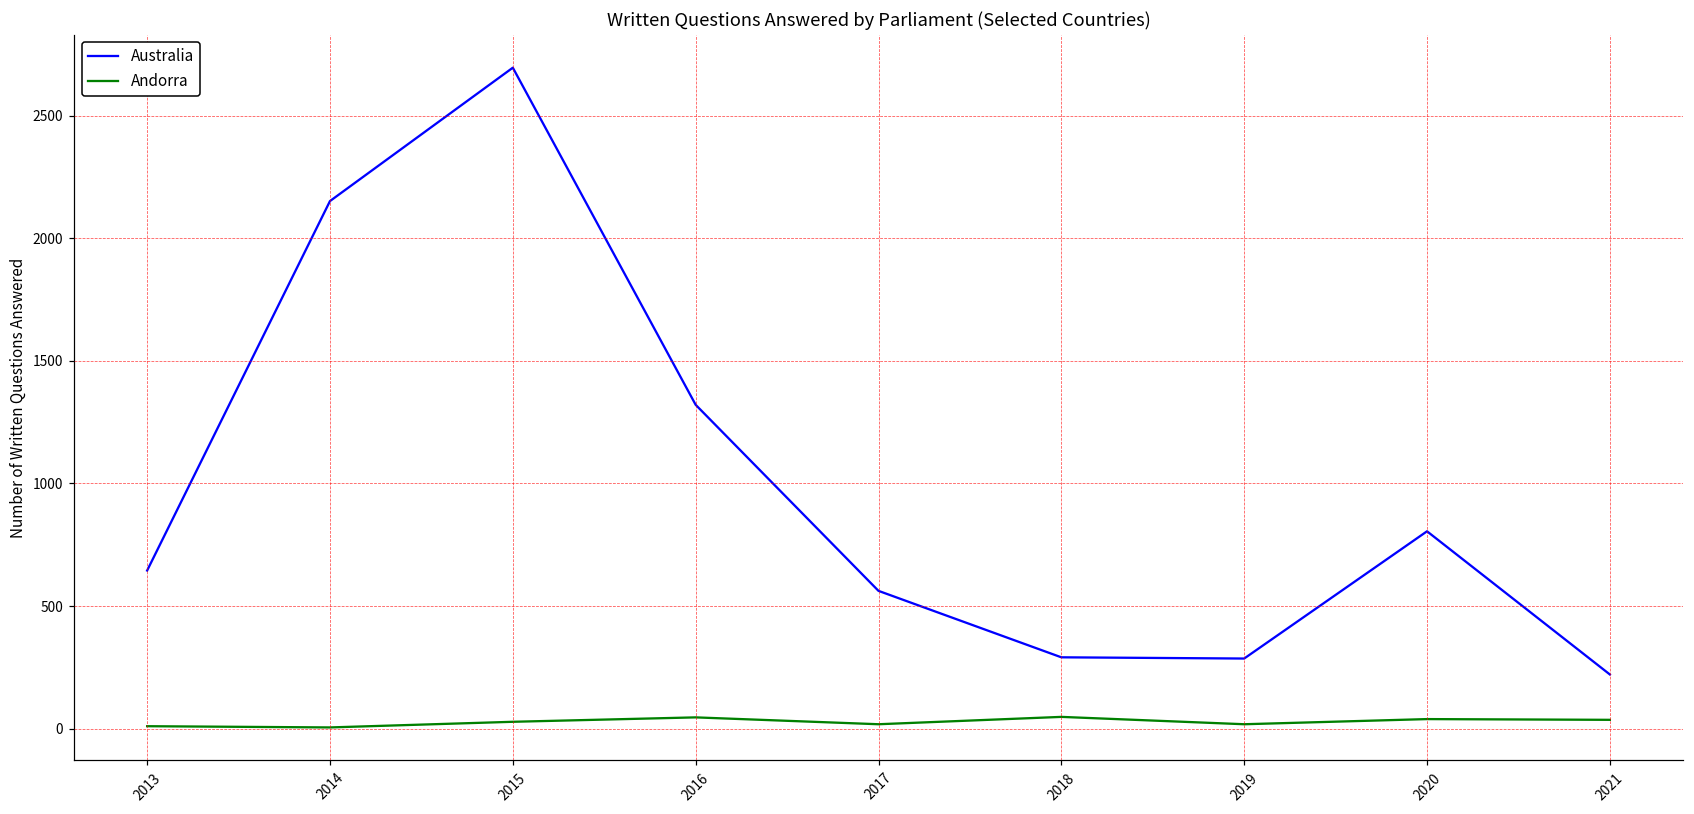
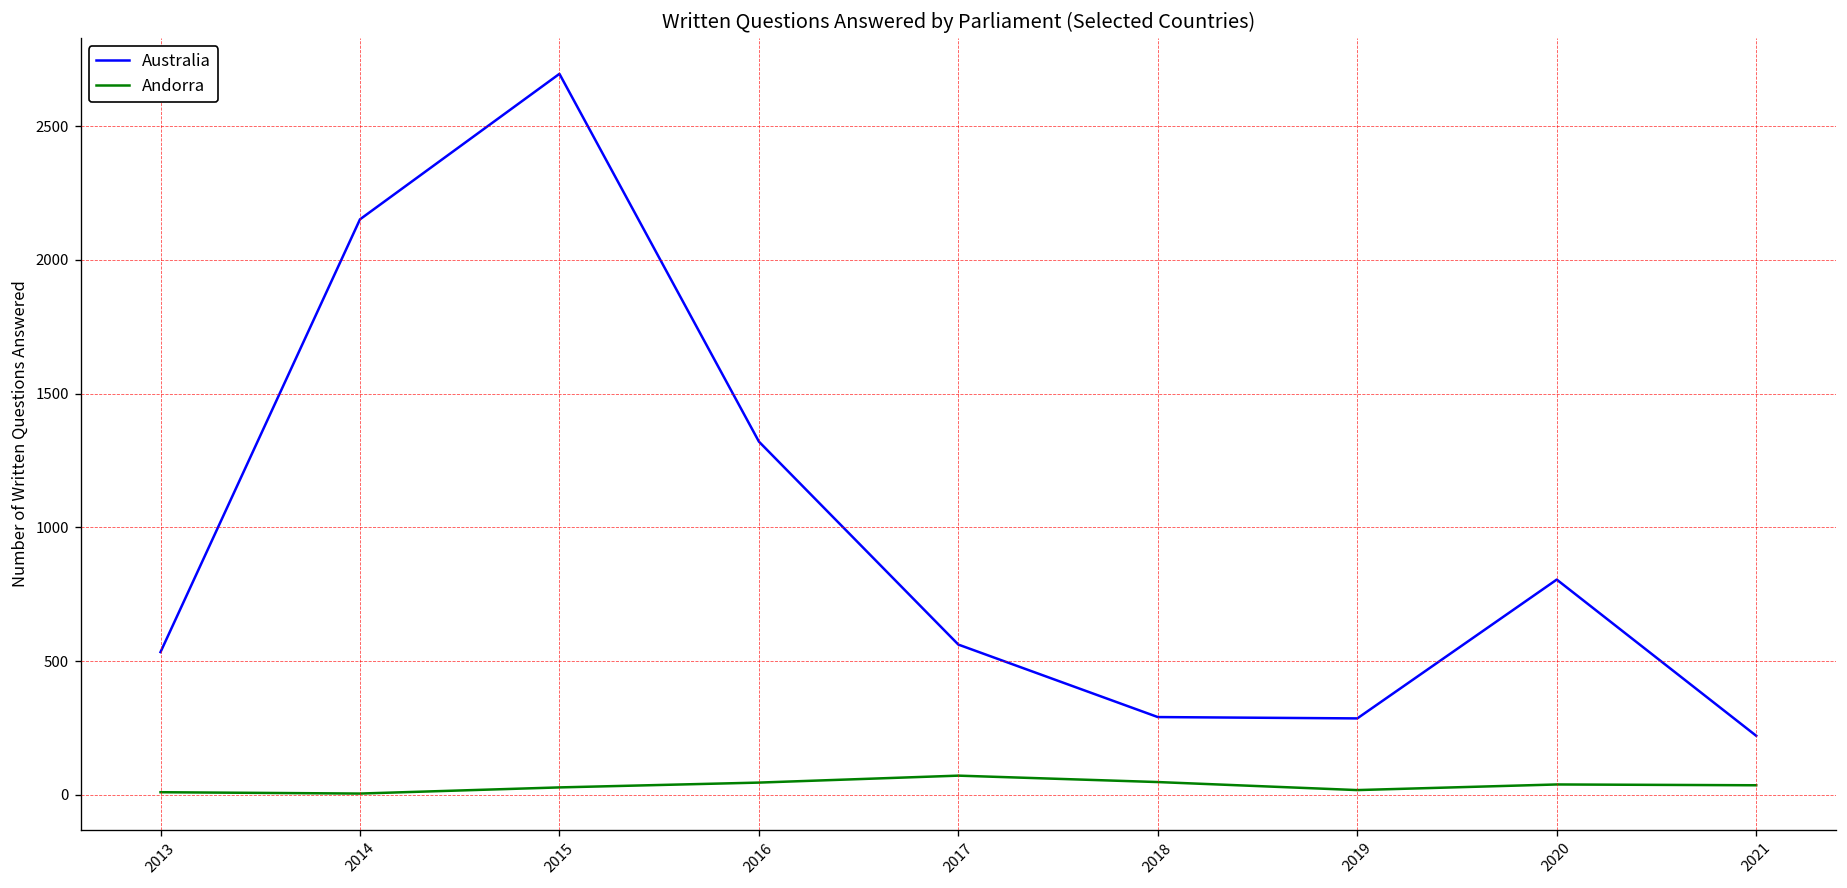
Australia, 2013: 650 -> 530
Andorra, 2017: 20 -> 70
